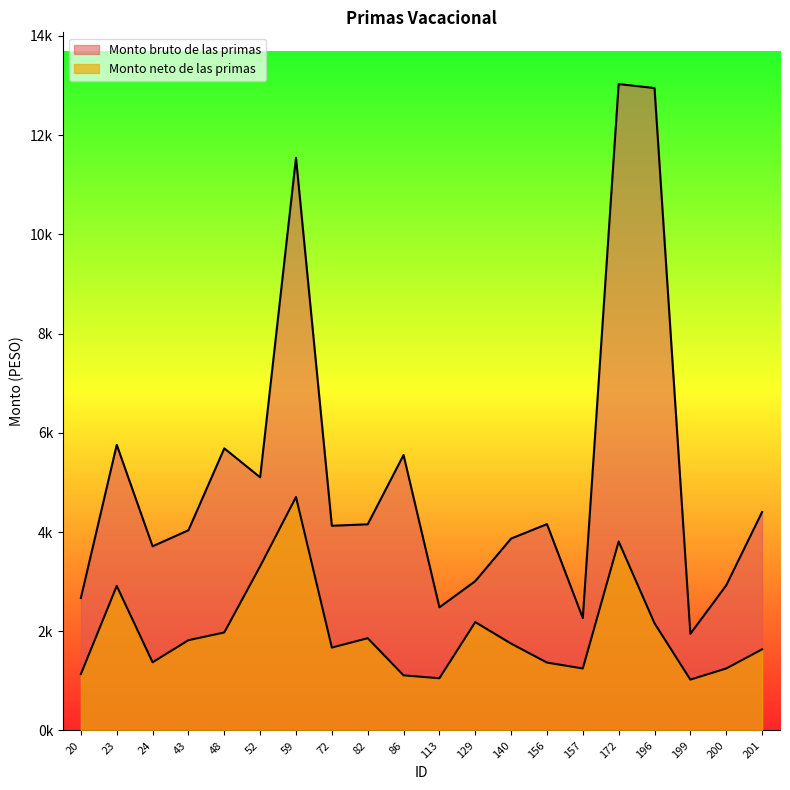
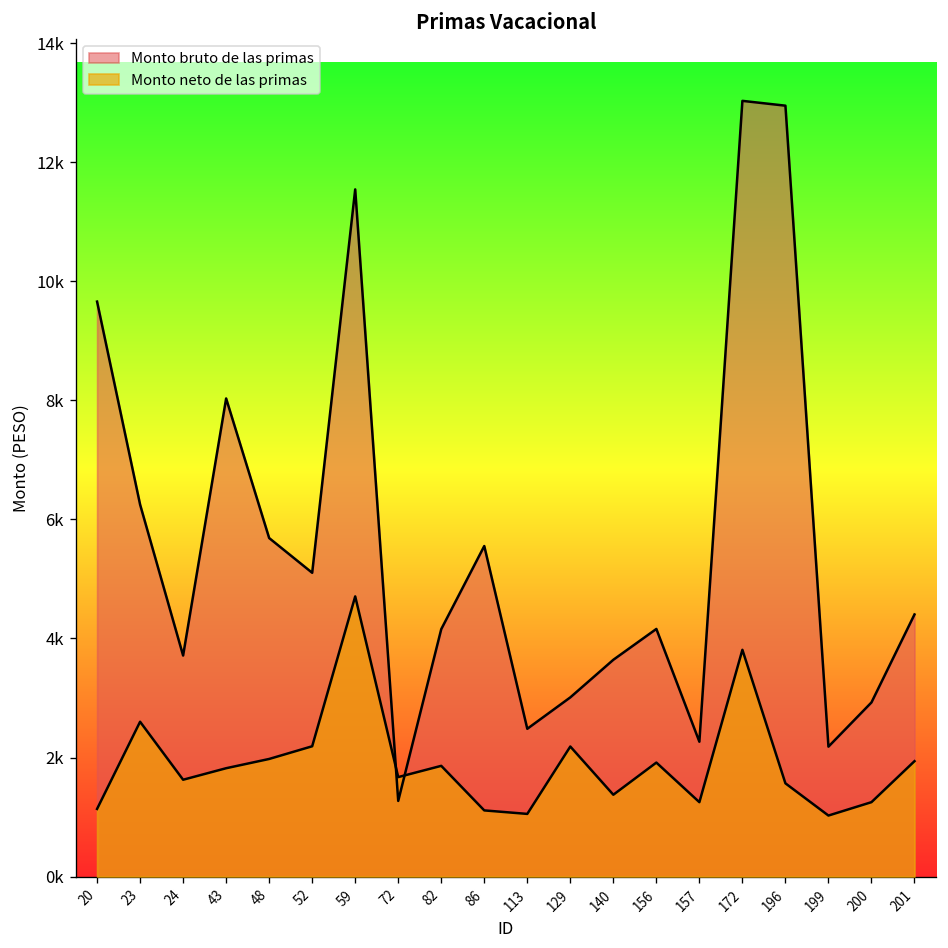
Monto bruto de las primas, 20: 2700 -> 9700
Monto bruto de las primas, 23: 5800 -> 6200
Monto neto de las primas, 23: 2900 -> 2600
Monto neto de las primas, 24: 1400 -> 1600
Monto bruto de las primas, 43: 4000 -> 8000
Monto neto de las primas, 52: 3300 -> 2200
Monto bruto de las primas, 72: 4100 -> 1300
Monto bruto de las primas, 140: 3900 -> 3600
Monto neto de las primas, 140: 1800 -> 1400
Monto neto de las primas, 156: 1400 -> 1900
Monto neto de las primas, 196: 2200 -> 1600
Monto bruto de las primas, 199: 1900 -> 2200
Monto neto de las primas, 201: 1600 -> 1900
